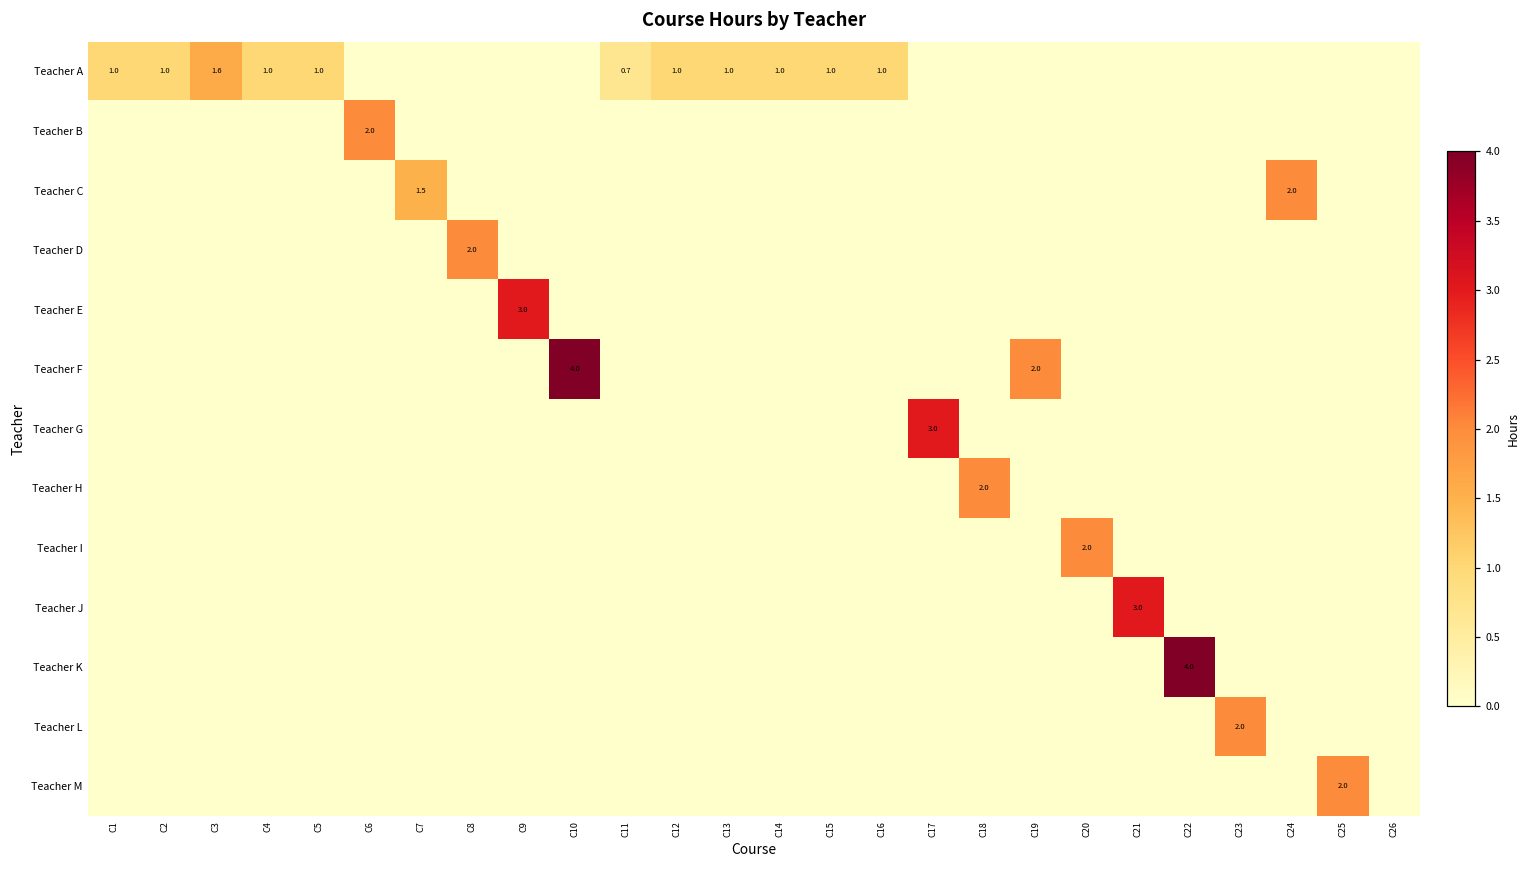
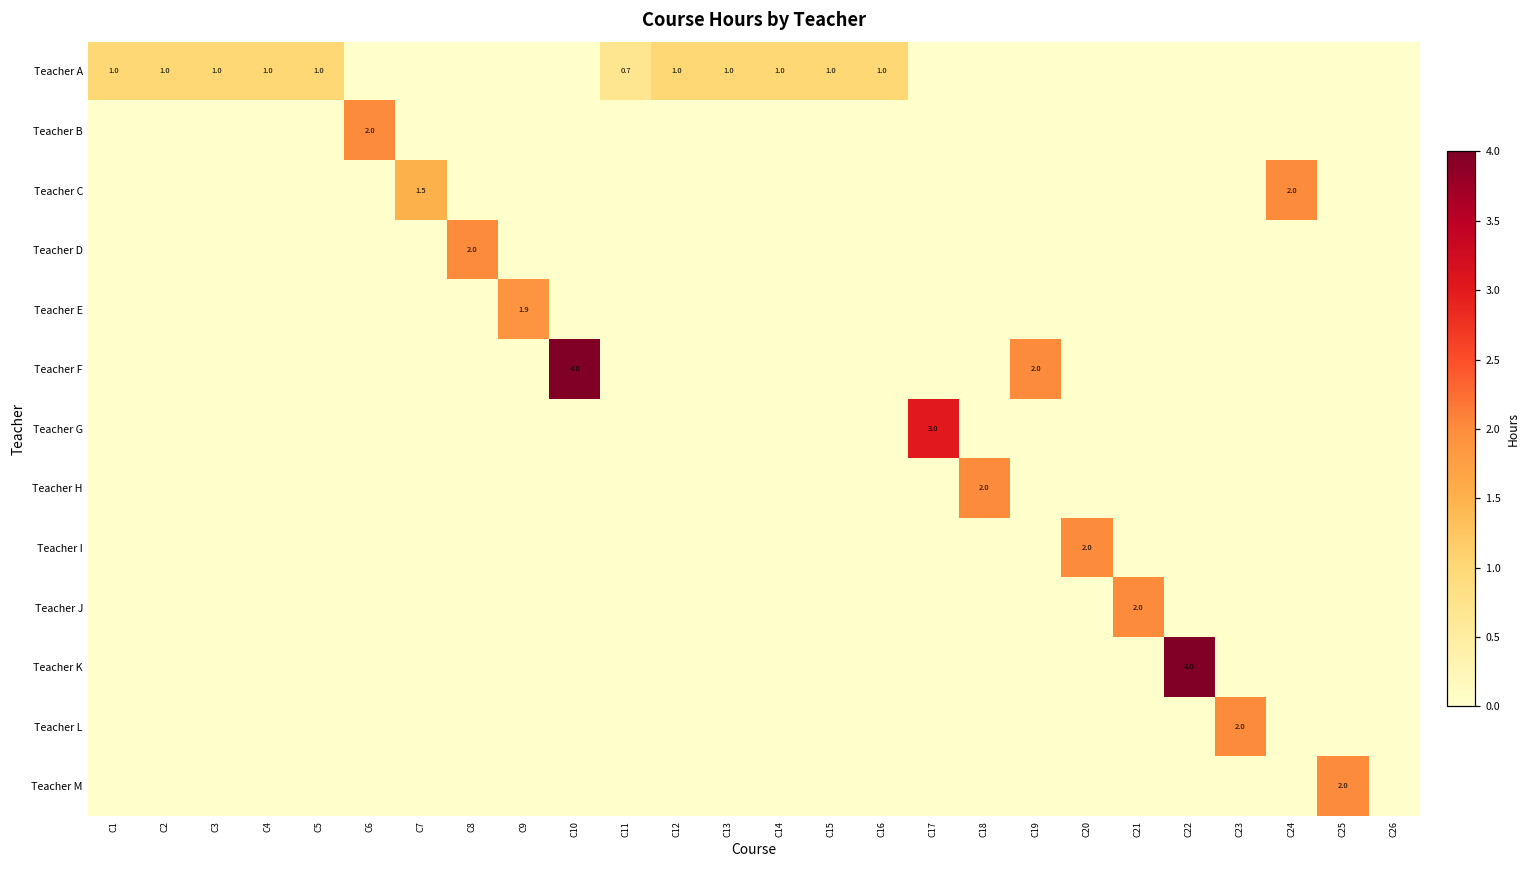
Teacher A, C3: 1.6 -> 1.0
Teacher E, C9: 3.0 -> 1.9
Teacher J, C21: 3.0 -> 2.0
